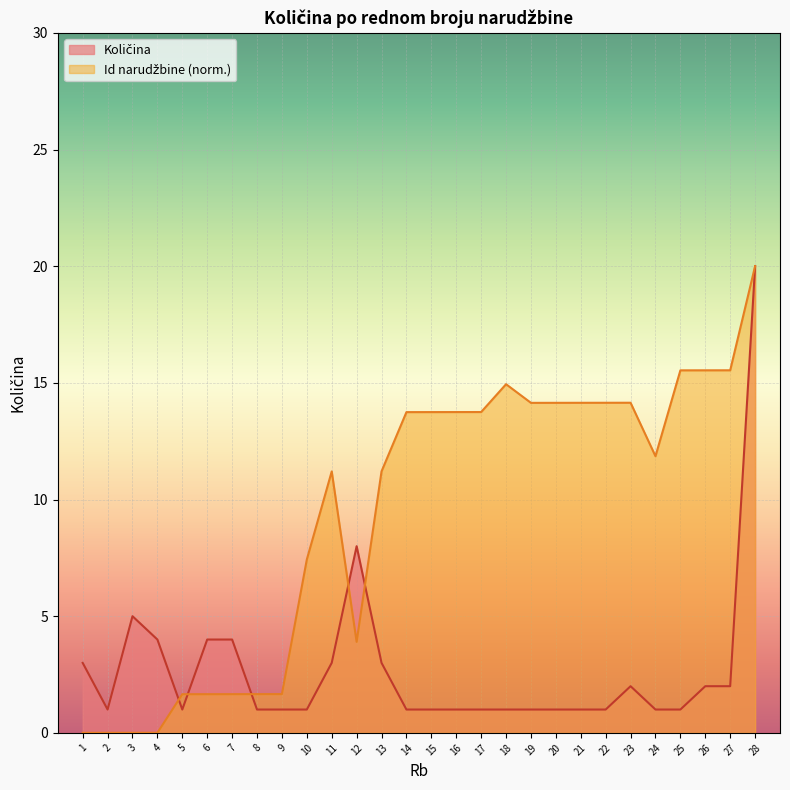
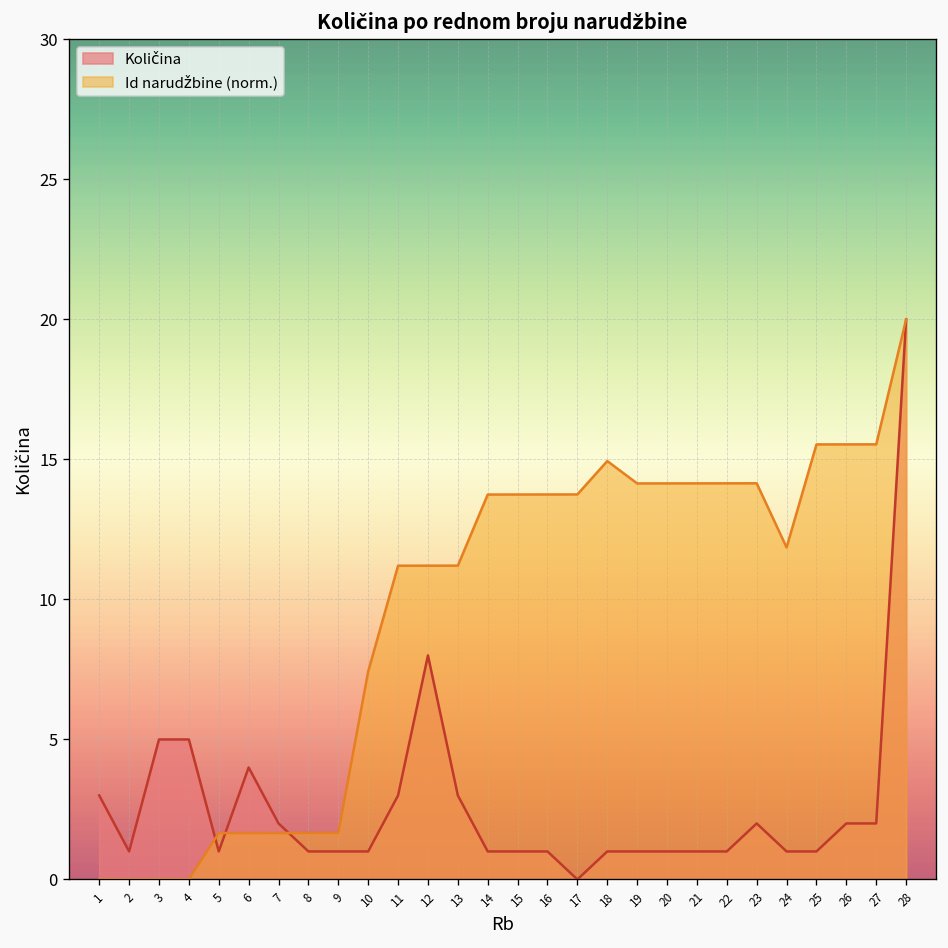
Količina, 4: 4 -> 5
Količina, 7: 4 -> 2
Id narudžbine (norm.), 12: 3.9 -> 11.2
Količina, 17: 1 -> 0
